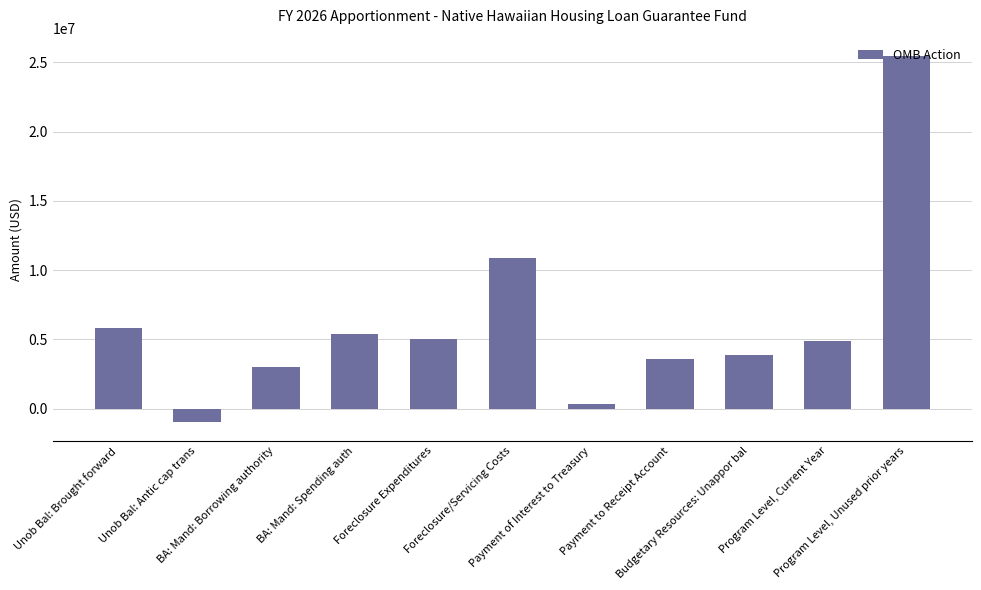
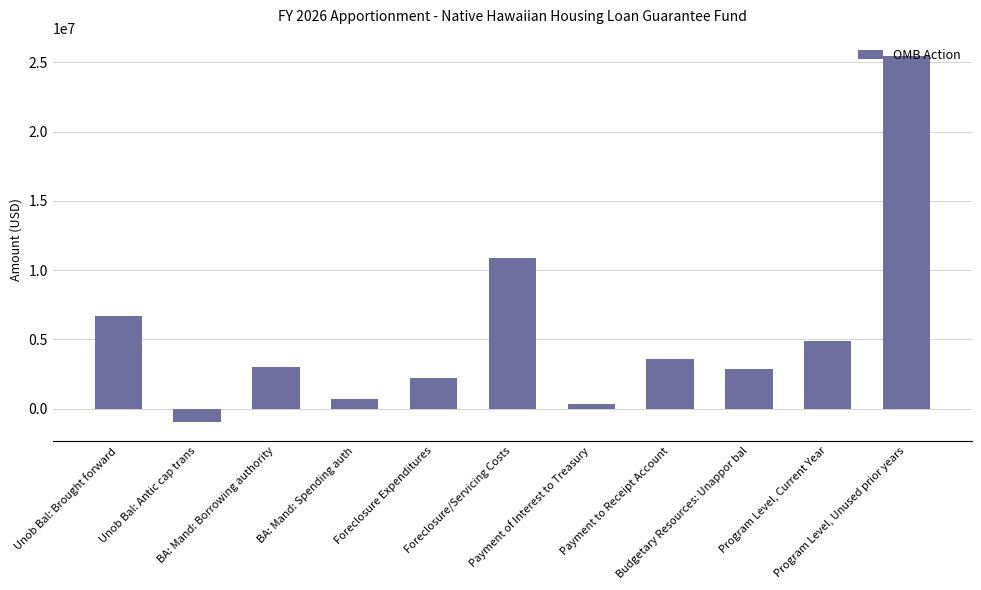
Unob Bal: Brought forward: 5800000 -> 6700000
BA: Mand: Spending auth: 5400000 -> 700000
Foreclosure Expenditures: 5000000 -> 2200000
Budgetary Resources: Unappor bal: 3900000 -> 2900000
